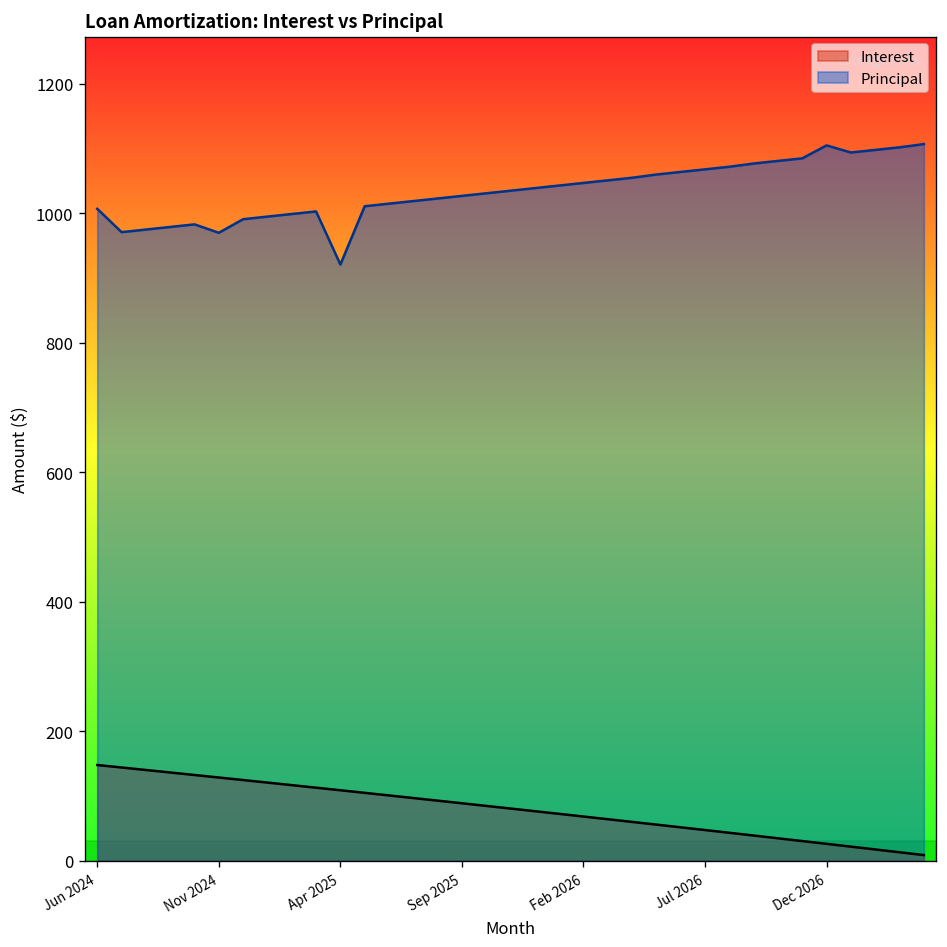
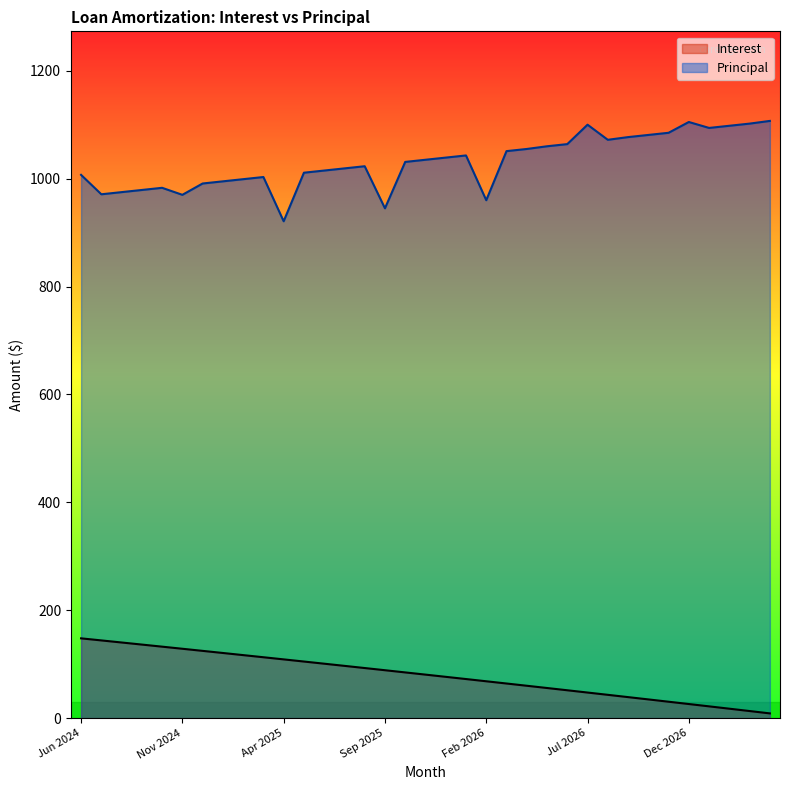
Principal, Sep 2025: 1030 -> 950
Principal, Feb 2026: 1050 -> 960
Principal, Jul 2026: 1070 -> 1100
